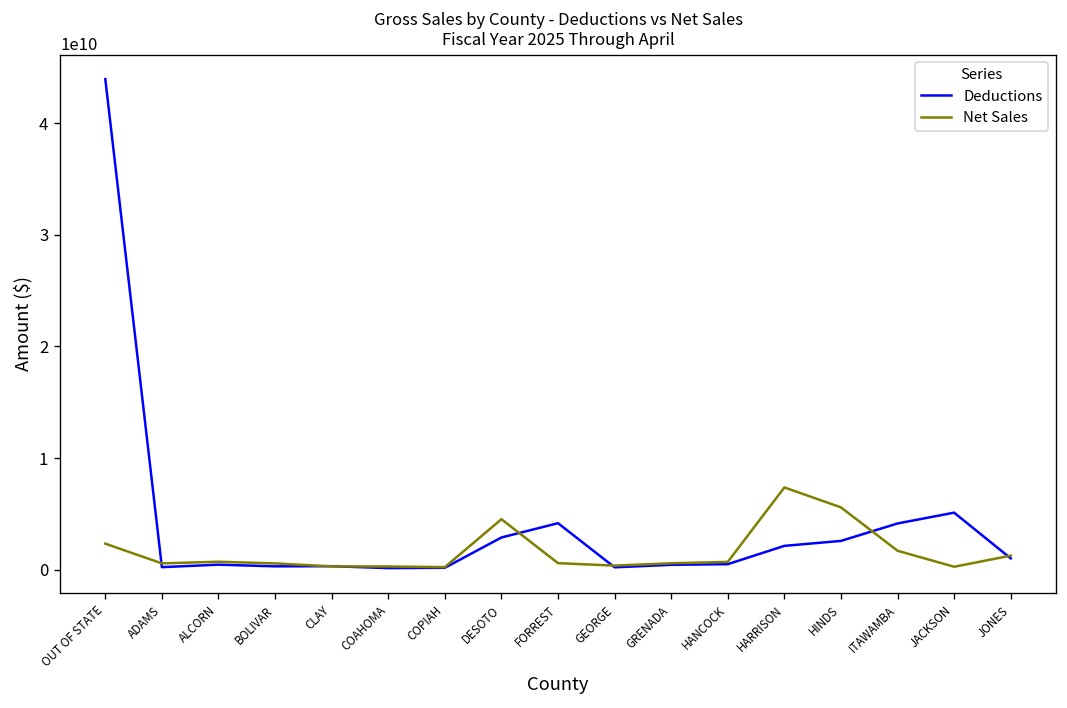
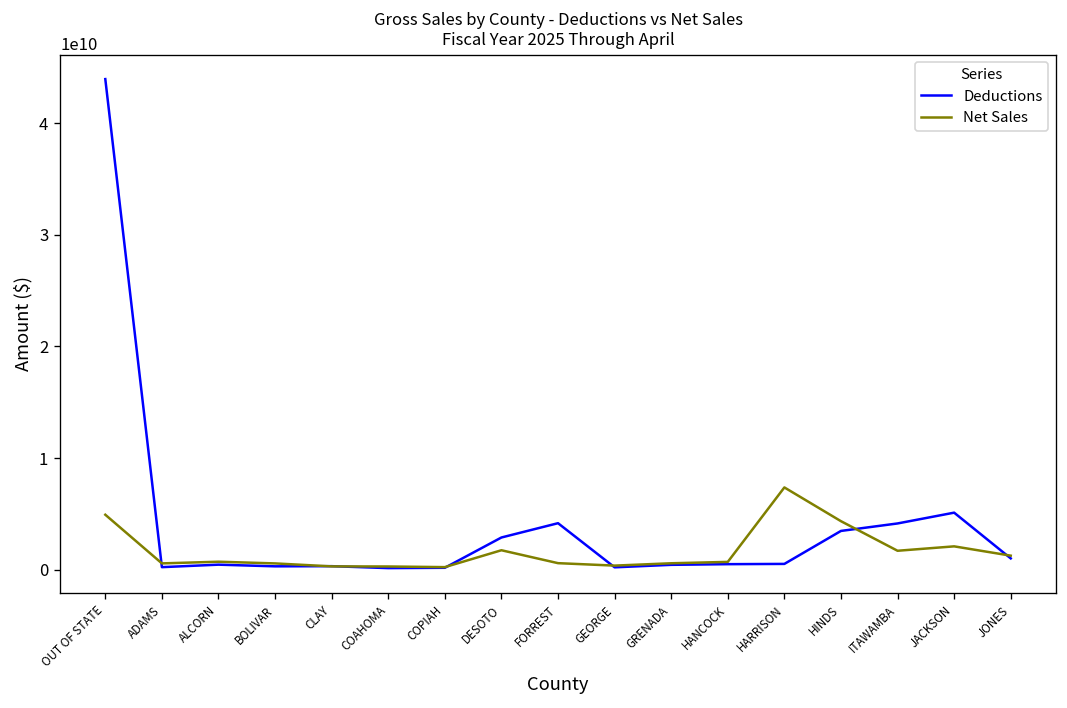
Net Sales, OUT OF STATE: 2000000000 -> 5000000000
Net Sales, DESOTO: 5000000000 -> 2000000000
Deductions, HARRISON: 2000000000 -> 1000000000
Deductions, HINDS: 2600000000 -> 3500000000
Net Sales, HINDS: 6000000000 -> 4000000000
Net Sales, JACKSON: 0 -> 2000000000
